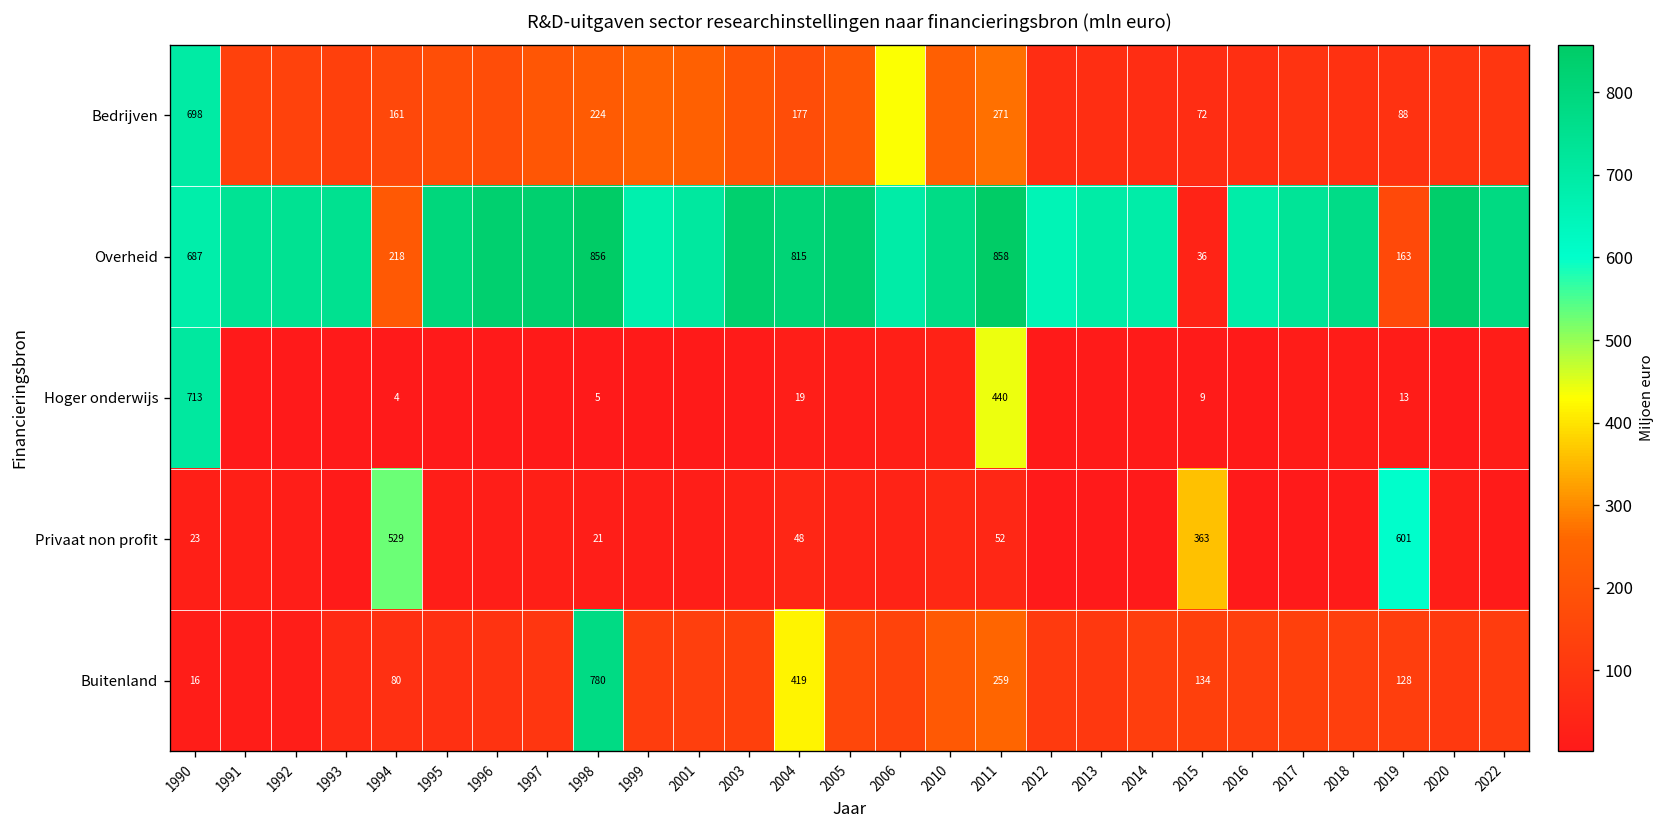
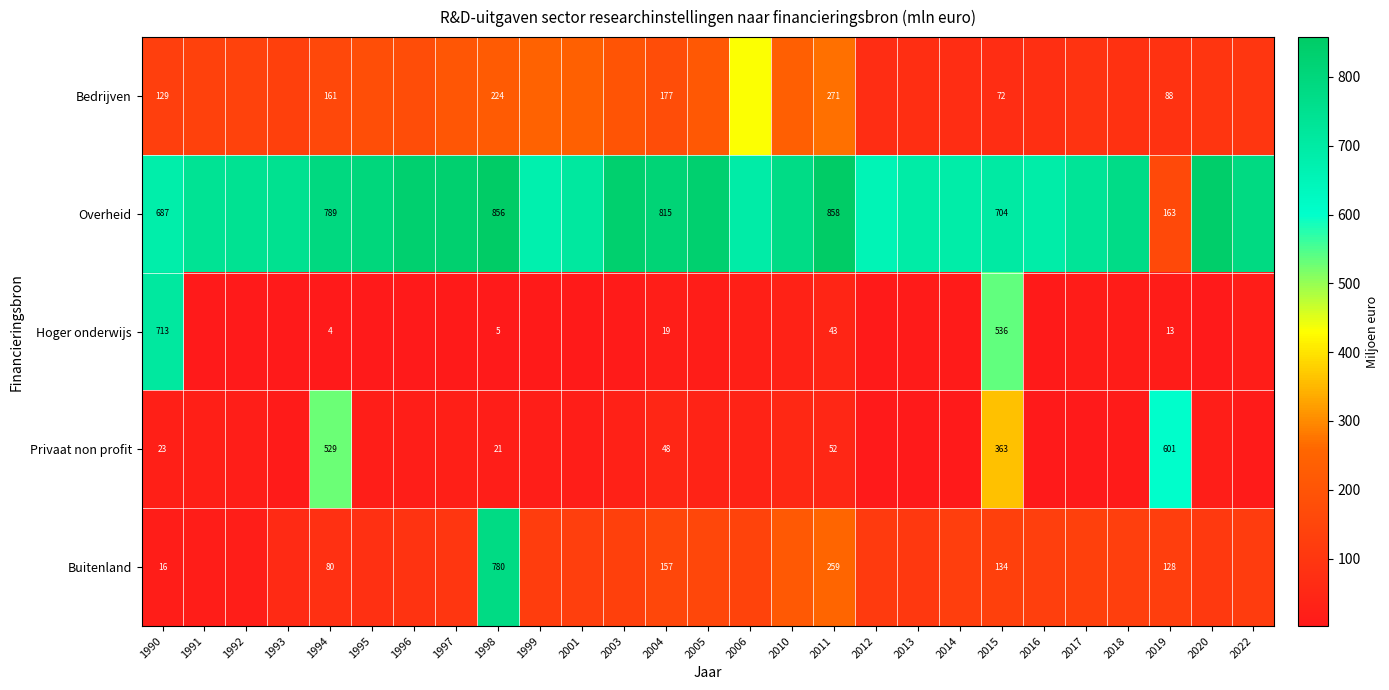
Bedrijven, 1990: 698 -> 129
Overheid, 1994: 218 -> 789
Overheid, 2015: 36 -> 704
Hoger onderwijs, 2011: 440 -> 43
Hoger onderwijs, 2015: 9 -> 536
Buitenland, 2004: 419 -> 157
